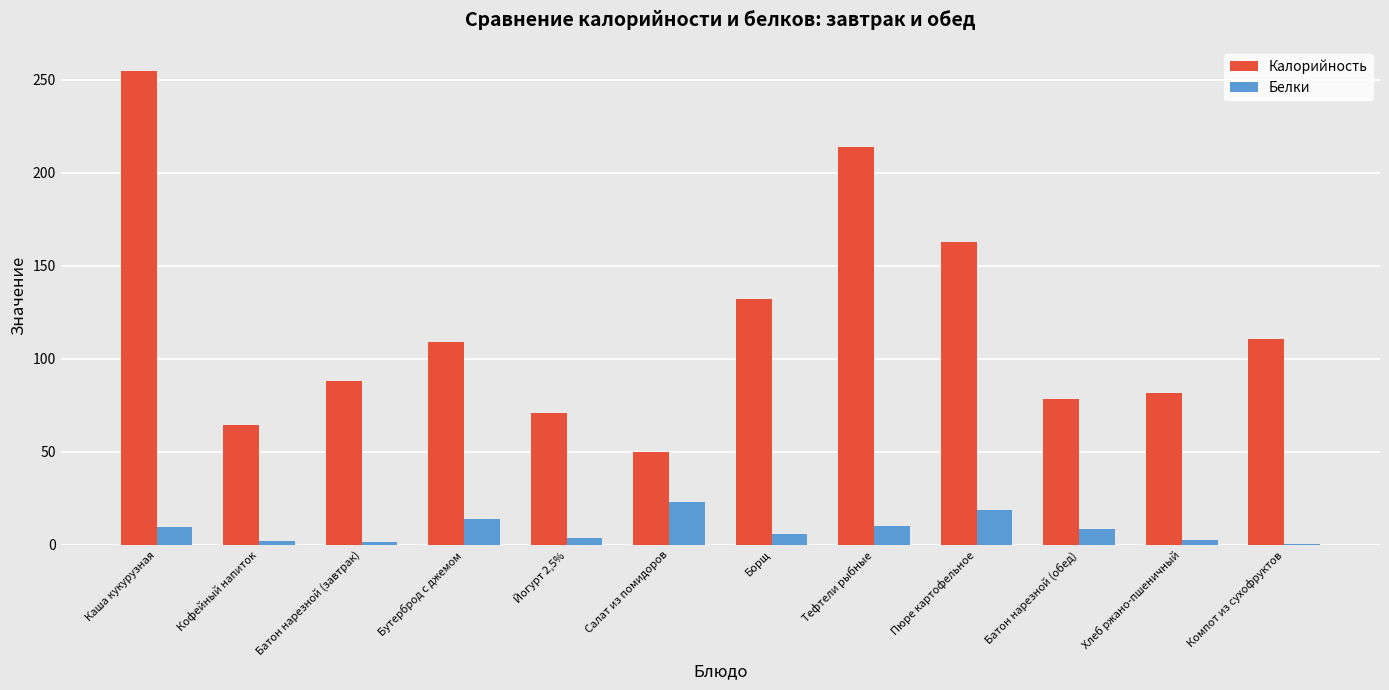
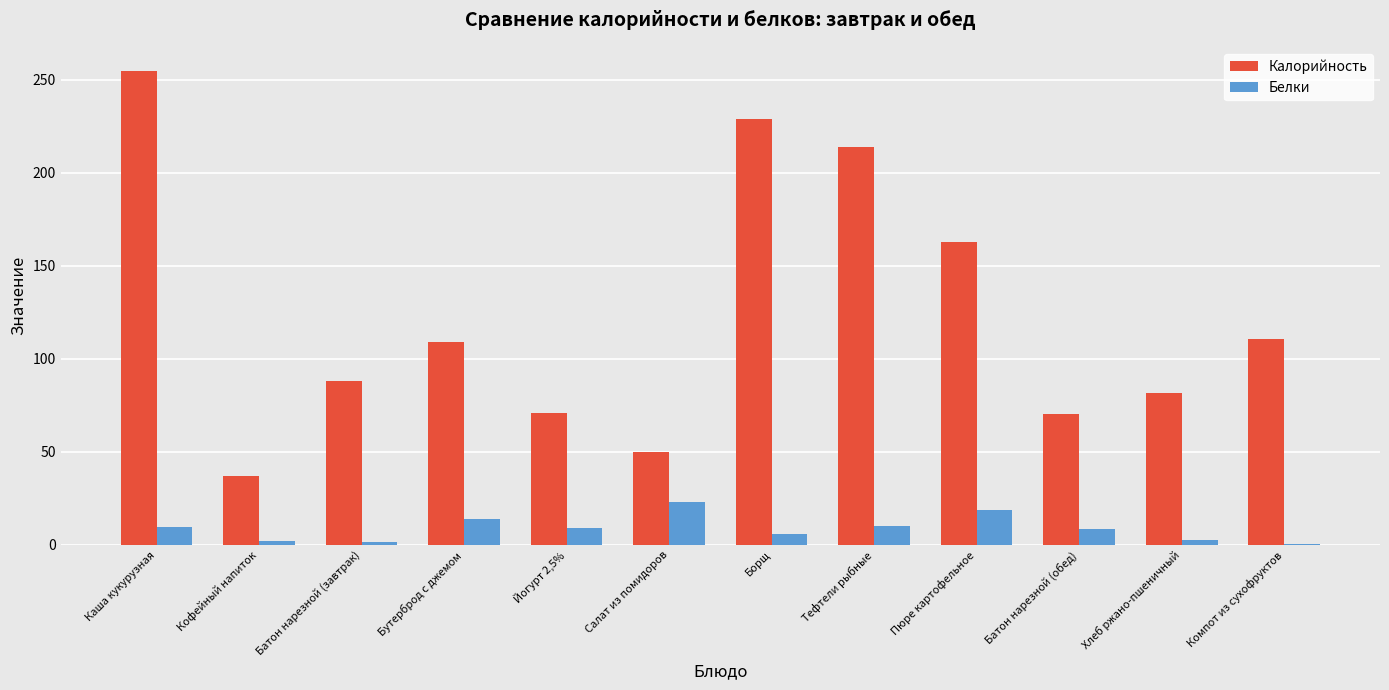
Калорийность, Кофейный напиток: 64 -> 37
Белки, Йогурт 2,5%: 4 -> 9
Калорийность, Борщ: 132 -> 229
Калорийность, Батон нарезной (обед): 78 -> 70
